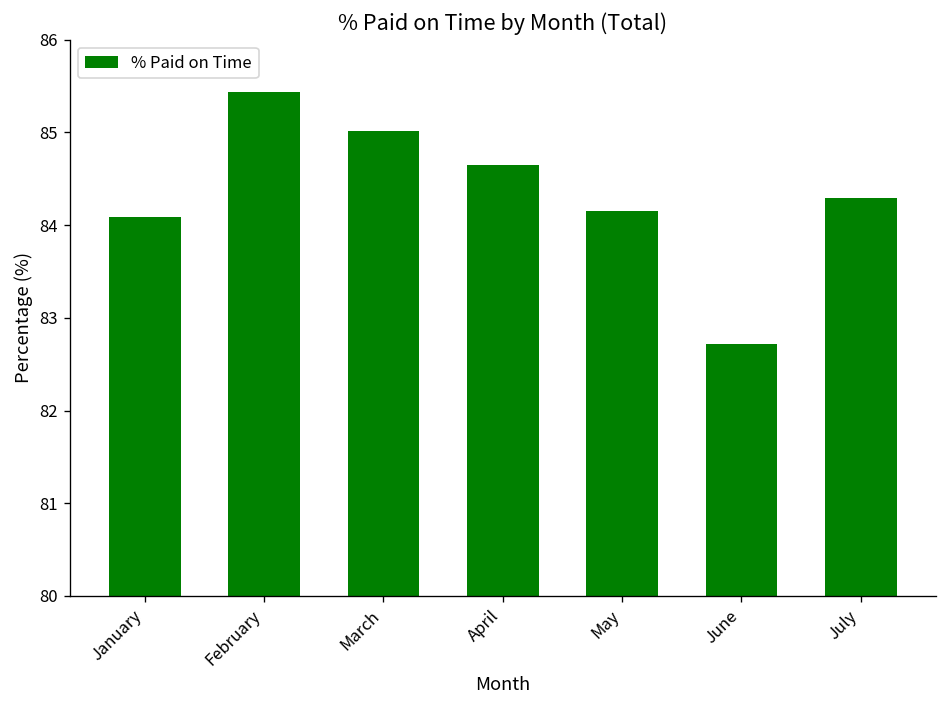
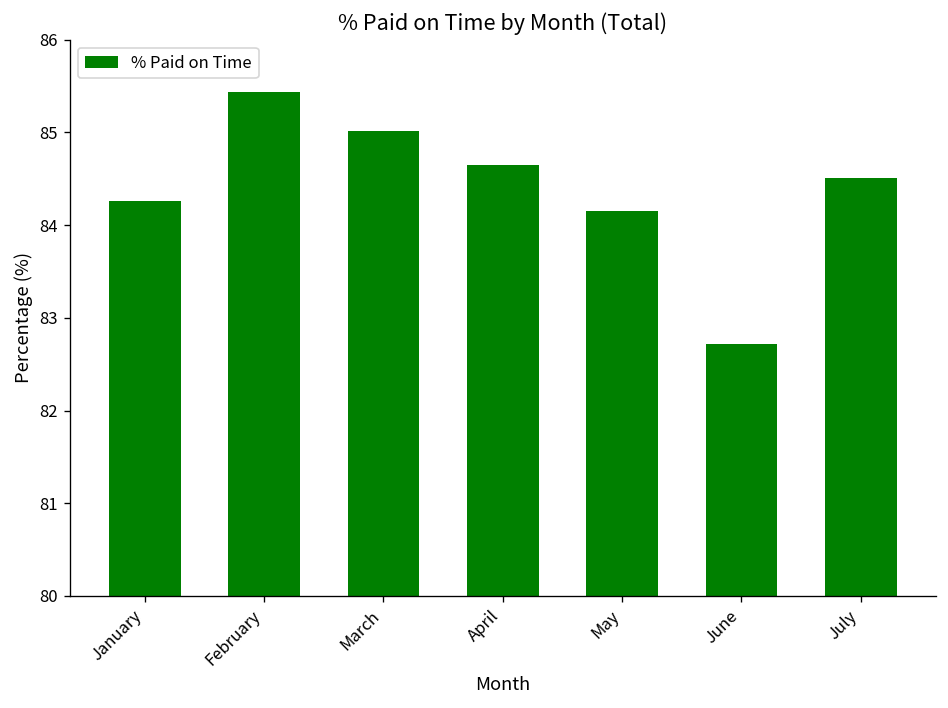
January: 84.1 -> 84.3
July: 84.3 -> 84.5
